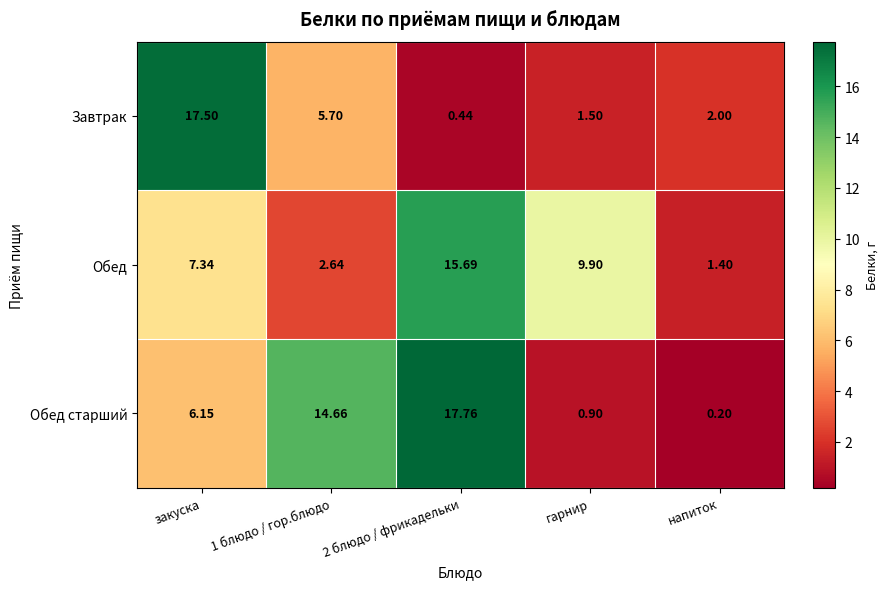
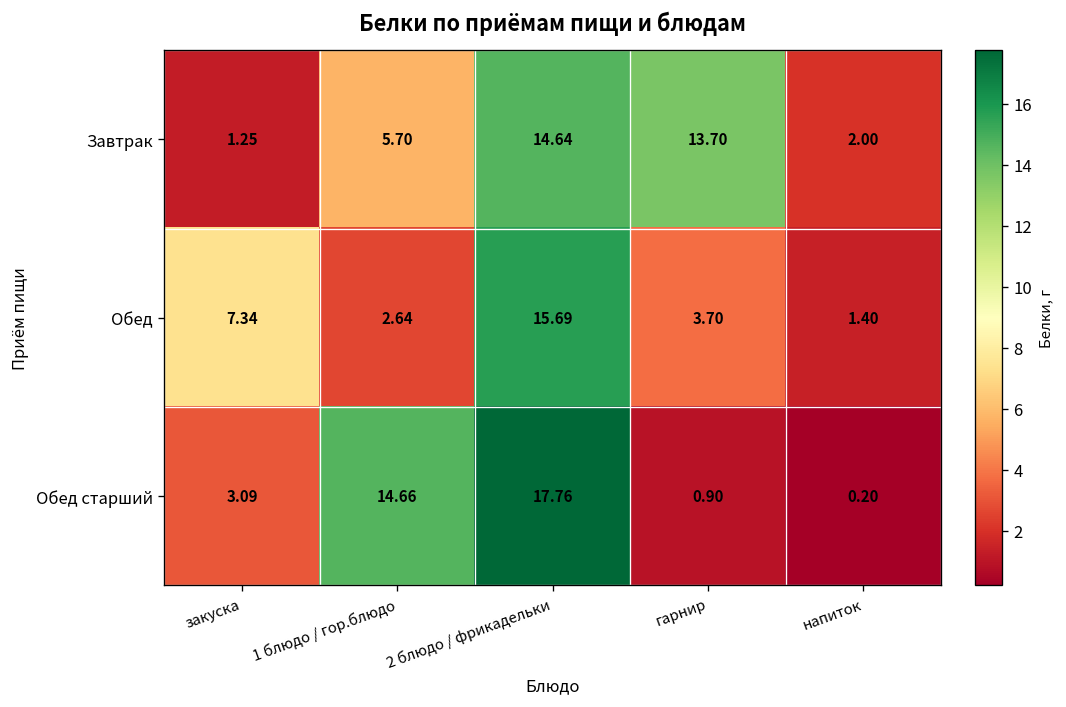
Завтрак, закуска: 17.50 -> 1.25
Завтрак, 2 блюдо / фрикадельки: 0.44 -> 14.64
Завтрак, гарнир: 1.50 -> 13.70
Обед, гарнир: 9.90 -> 3.70
Обед старший, закуска: 6.15 -> 3.09
